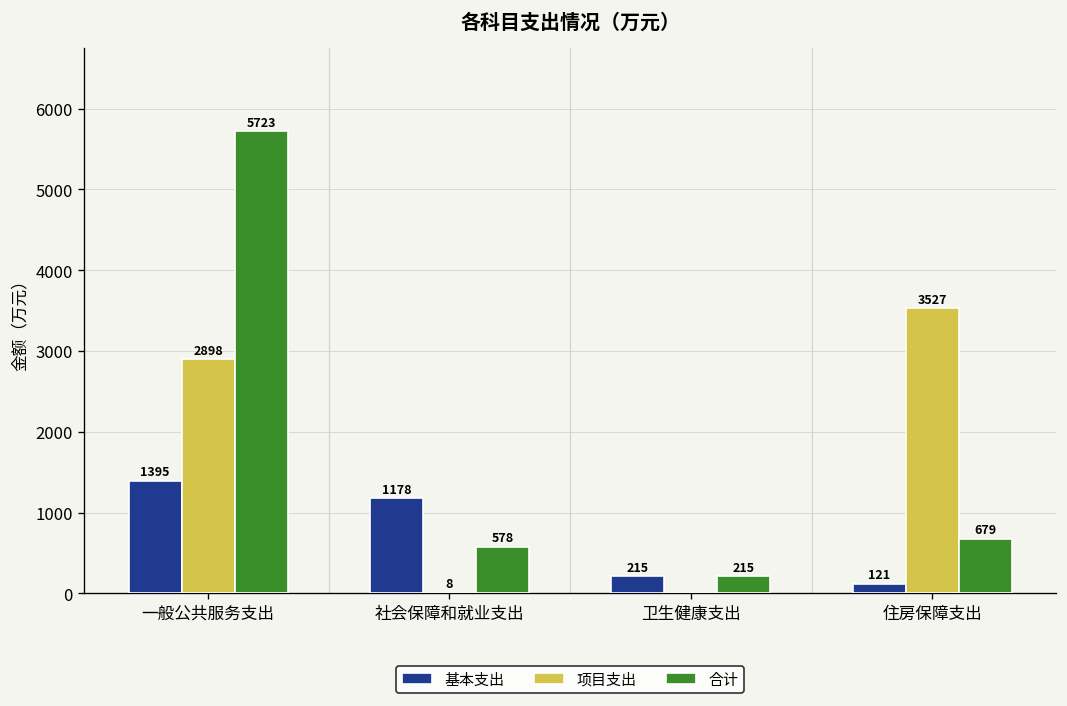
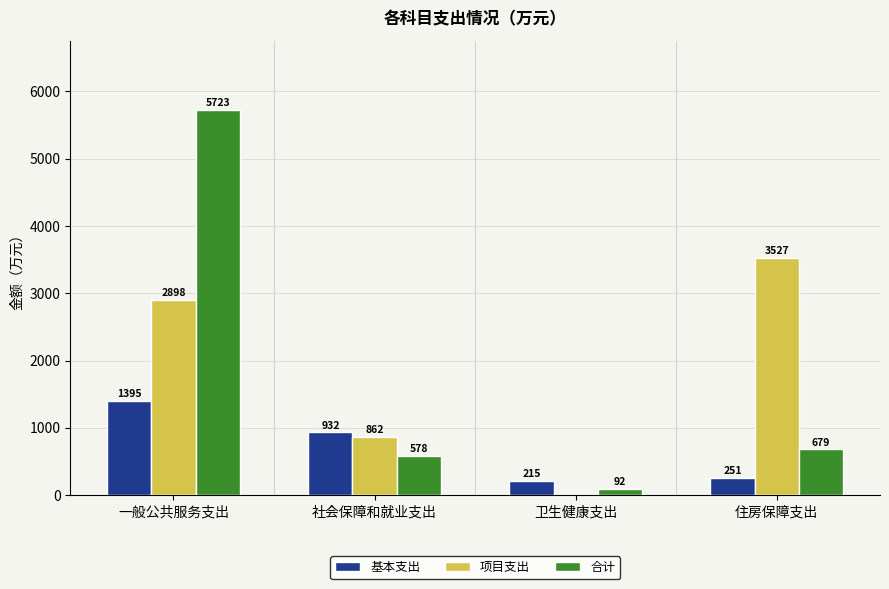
基本支出, 社会保障和就业支出: 1178 -> 932
项目支出, 社会保障和就业支出: 8 -> 862
合计, 卫生健康支出: 215 -> 92
基本支出, 住房保障支出: 121 -> 251
